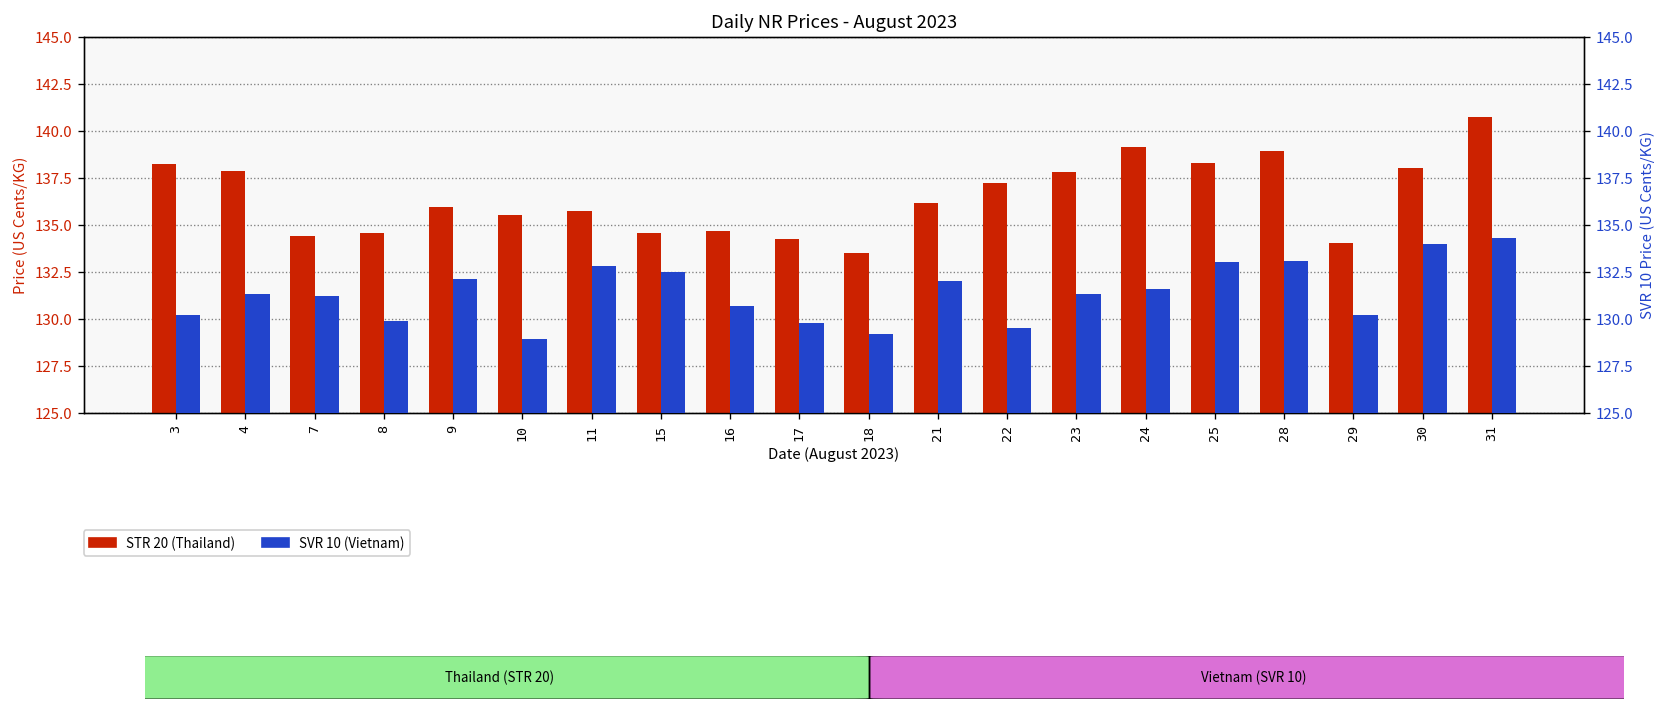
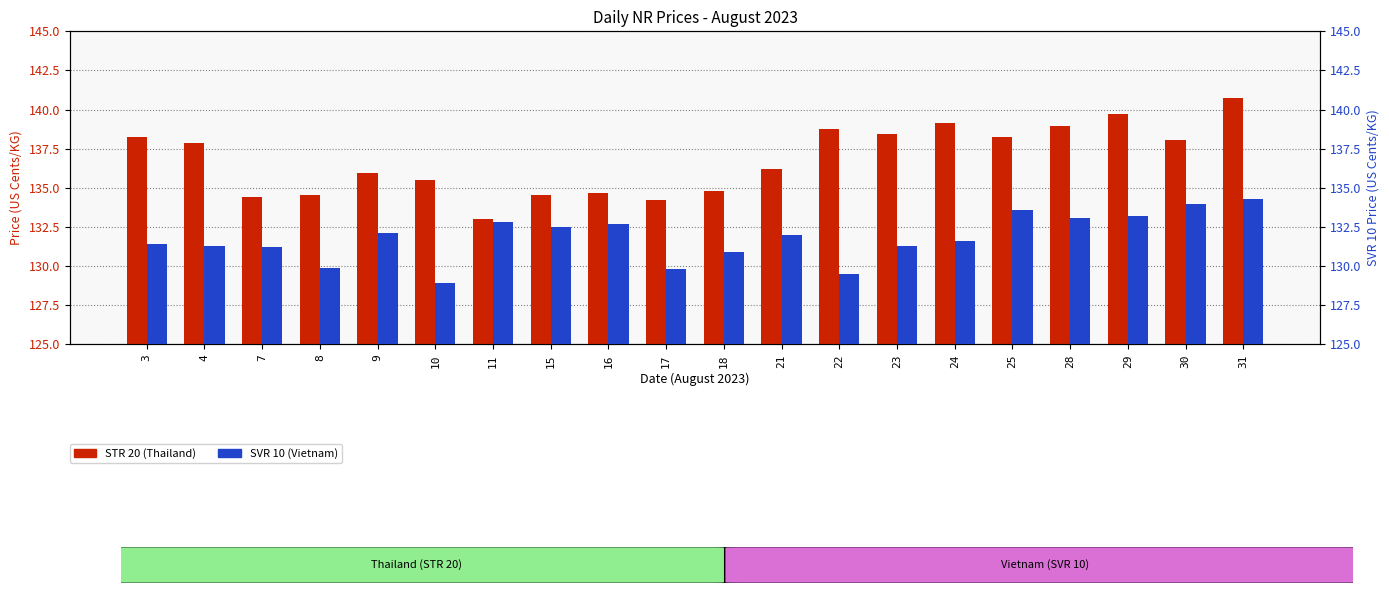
STR 20 (Thailand), 11: 135.8 -> 133.0
STR 20 (Thailand), 18: 133.5 -> 134.8
STR 20 (Thailand), 22: 137.3 -> 138.8
STR 20 (Thailand), 23: 137.8 -> 138.5
STR 20 (Thailand), 29: 134.0 -> 139.7
SVR 10 (Vietnam), 3: 130.2 -> 131.4
SVR 10 (Vietnam), 16: 130.7 -> 132.7
SVR 10 (Vietnam), 18: 129.2 -> 130.9
SVR 10 (Vietnam), 25: 133.0 -> 133.6
SVR 10 (Vietnam), 29: 130.2 -> 133.2
